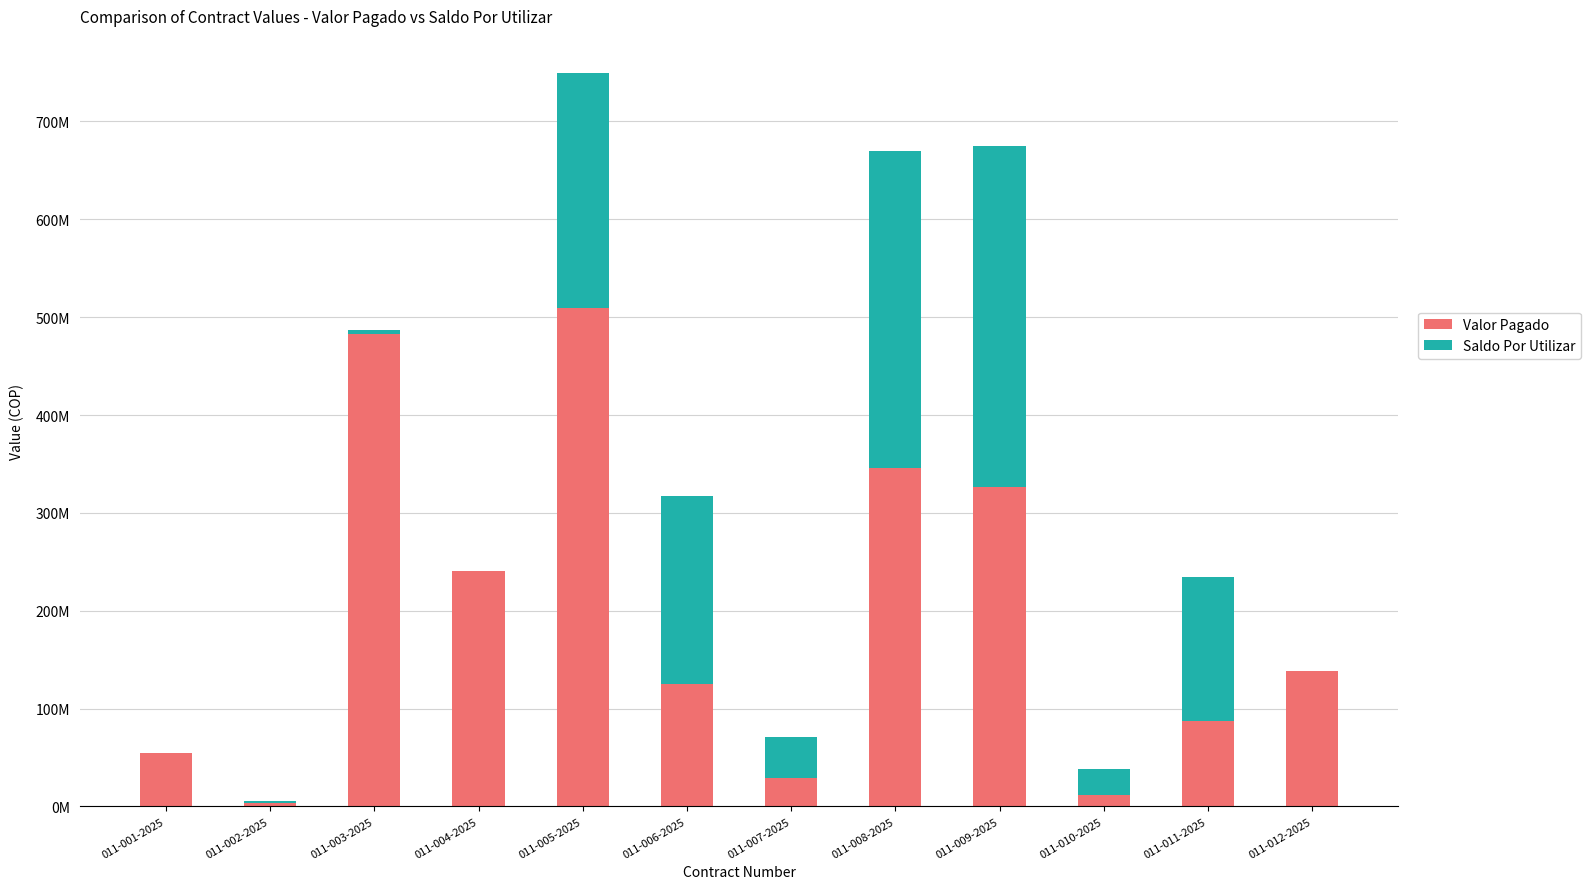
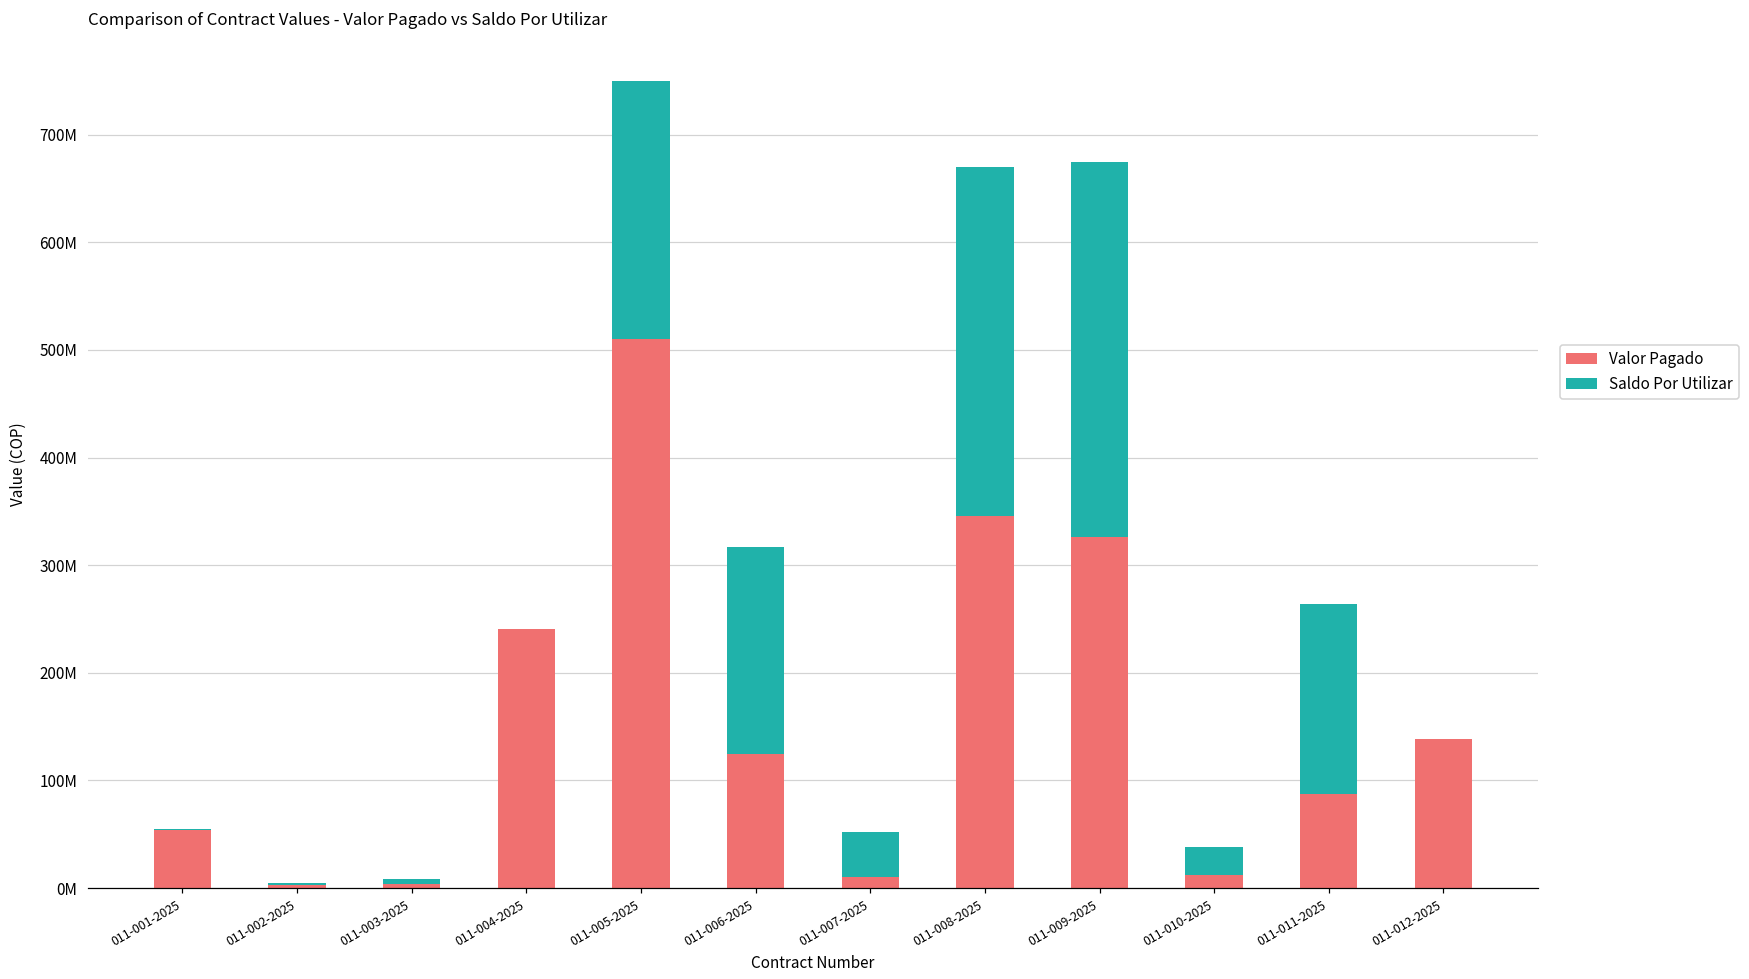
Valor Pagado, 011-003-2025: 480000000 -> 0
Valor Pagado, 011-007-2025: 30000000 -> 10000000
Saldo Por Utilizar, 011-011-2025: 150000000 -> 180000000
